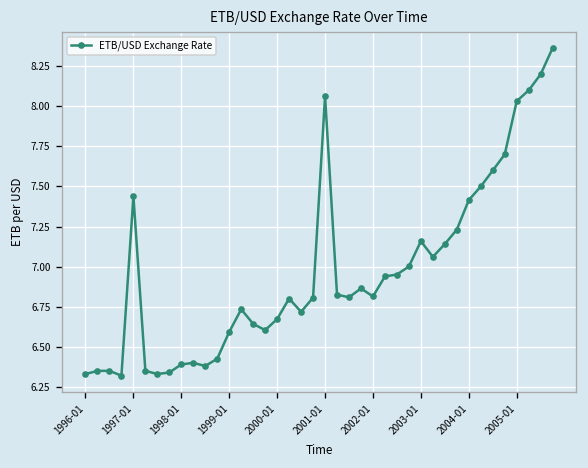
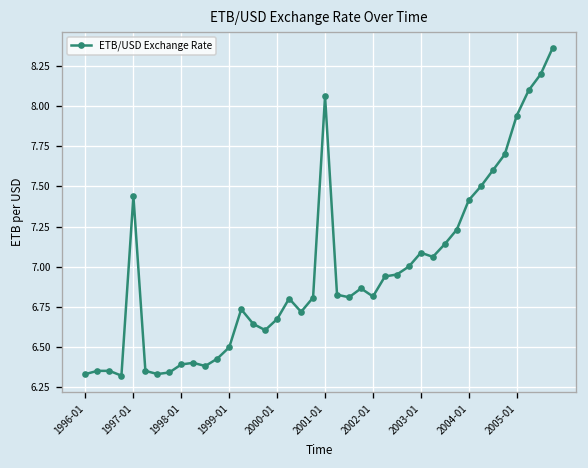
1999-01: 6.59 -> 6.50
2003-01: 7.16 -> 7.09
2005-01: 8.03 -> 7.94
